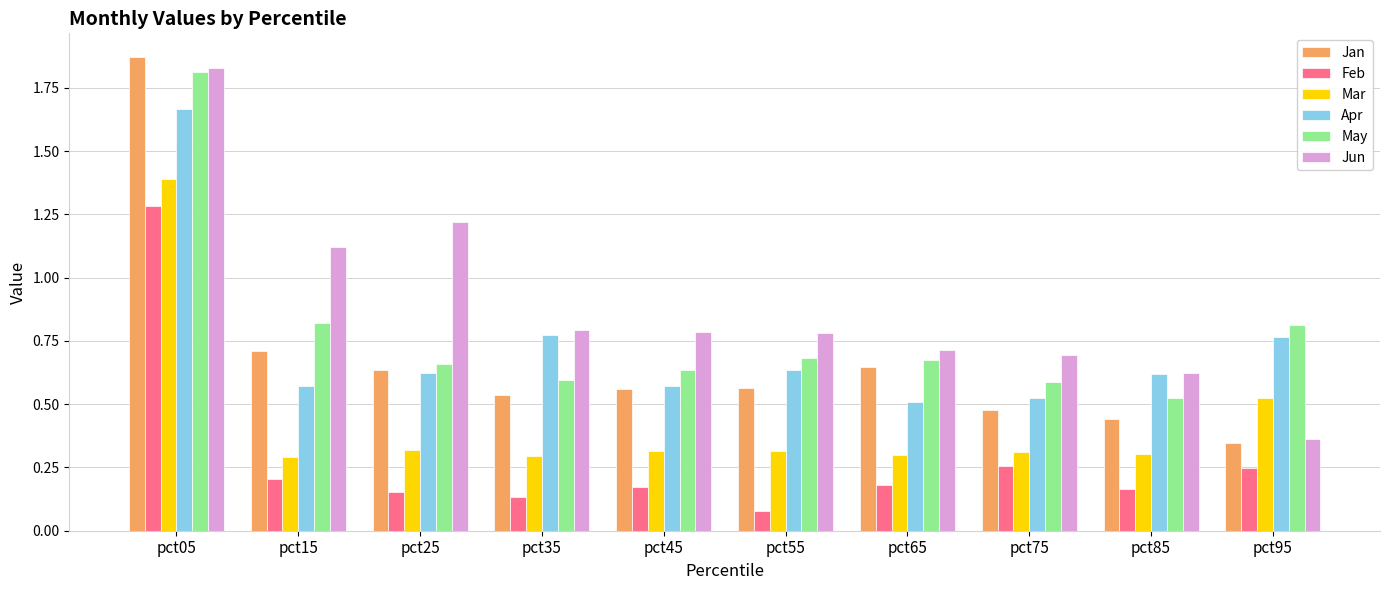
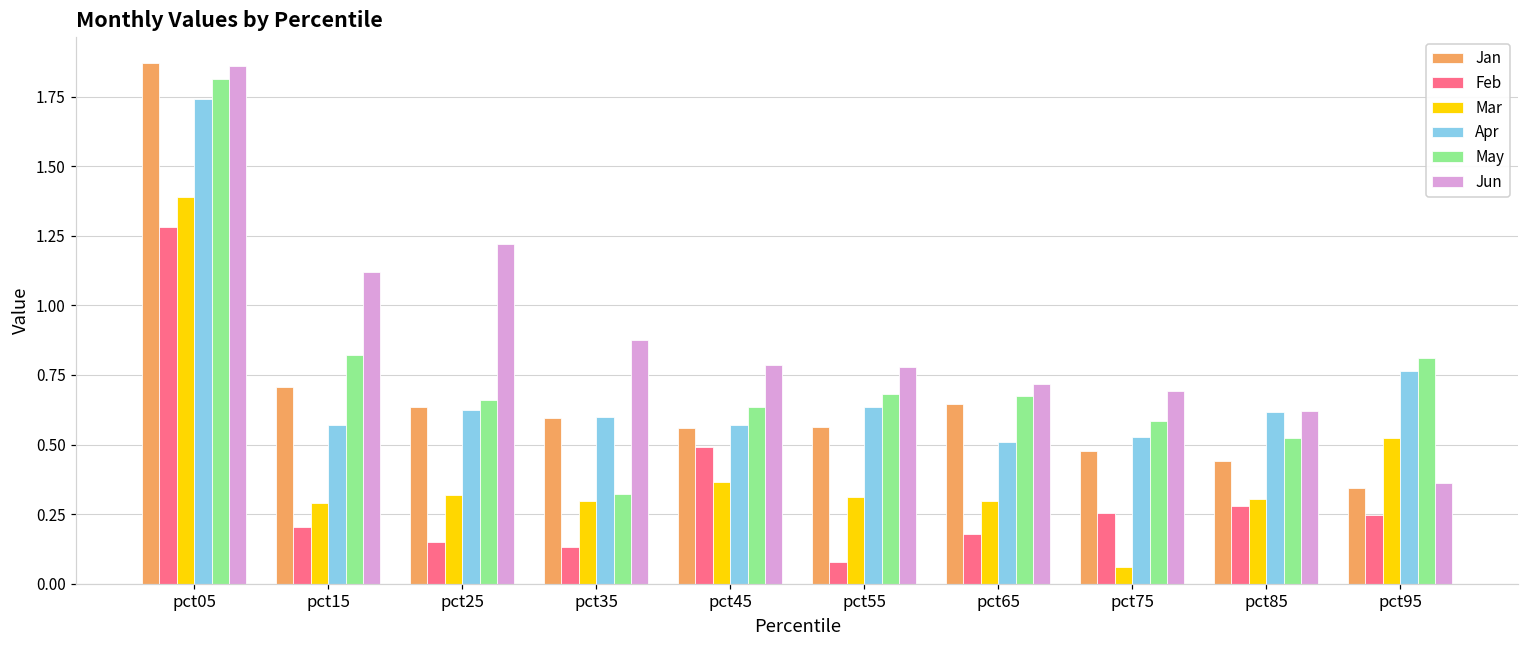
Apr, pct05: 1.67 -> 1.74
Jun, pct05: 1.83 -> 1.86
Jan, pct35: 0.54 -> 0.60
Apr, pct35: 0.77 -> 0.60
May, pct35: 0.59 -> 0.32
Jun, pct35: 0.79 -> 0.87
Feb, pct45: 0.17 -> 0.49
Mar, pct45: 0.31 -> 0.36
Mar, pct75: 0.31 -> 0.06
Feb, pct85: 0.16 -> 0.28
